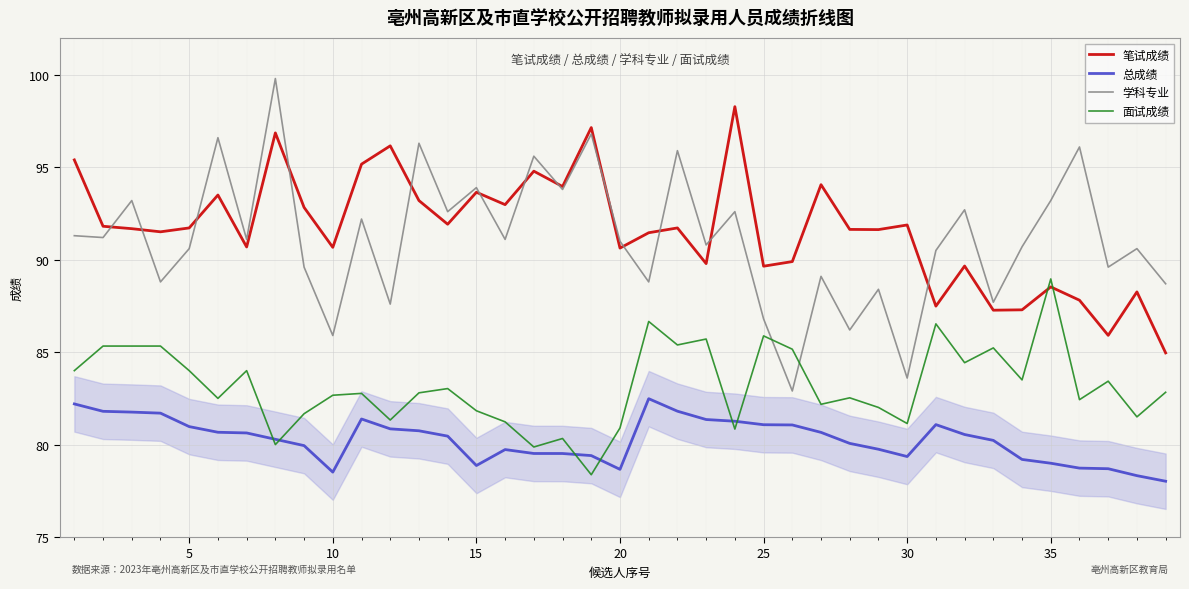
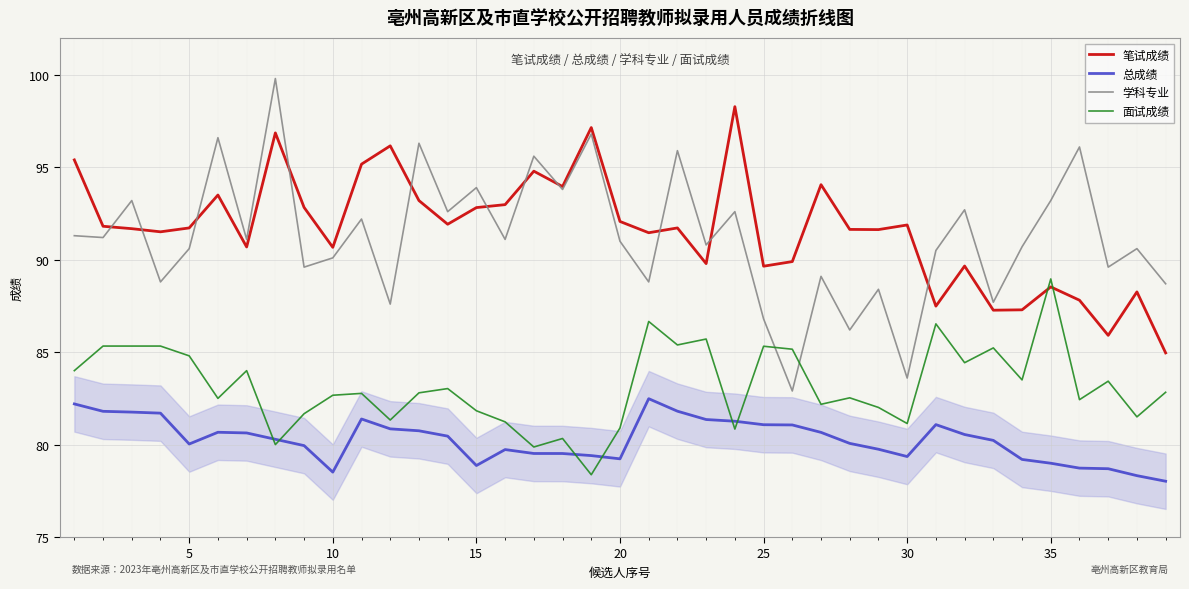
总成绩, 5: 81.0 -> 80.0
面试成绩, 5: 84.0 -> 84.8
学科专业, 10: 85.9 -> 90.1
笔试成绩, 15: 93.7 -> 92.8
笔试成绩, 20: 90.6 -> 92.1
总成绩, 20: 78.7 -> 79.2
面试成绩, 25: 85.9 -> 85.3
